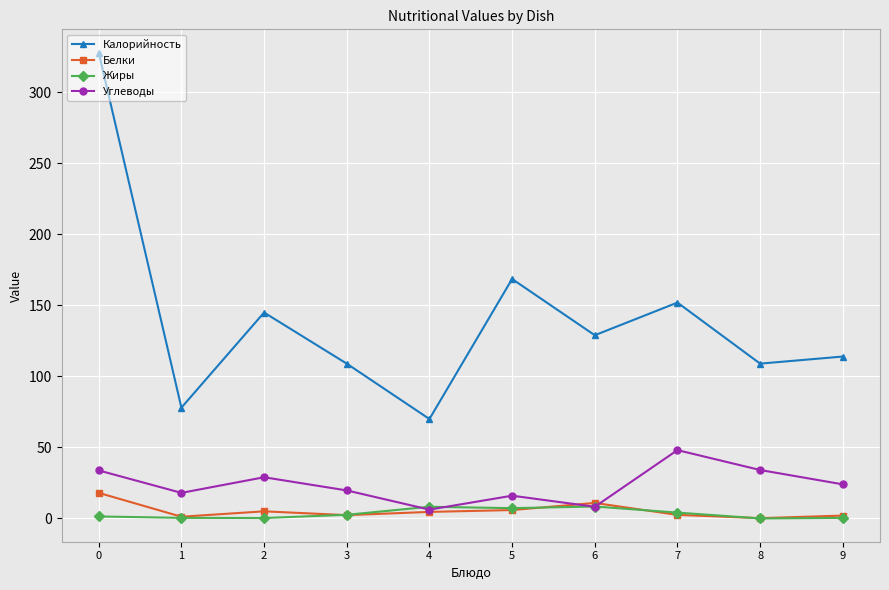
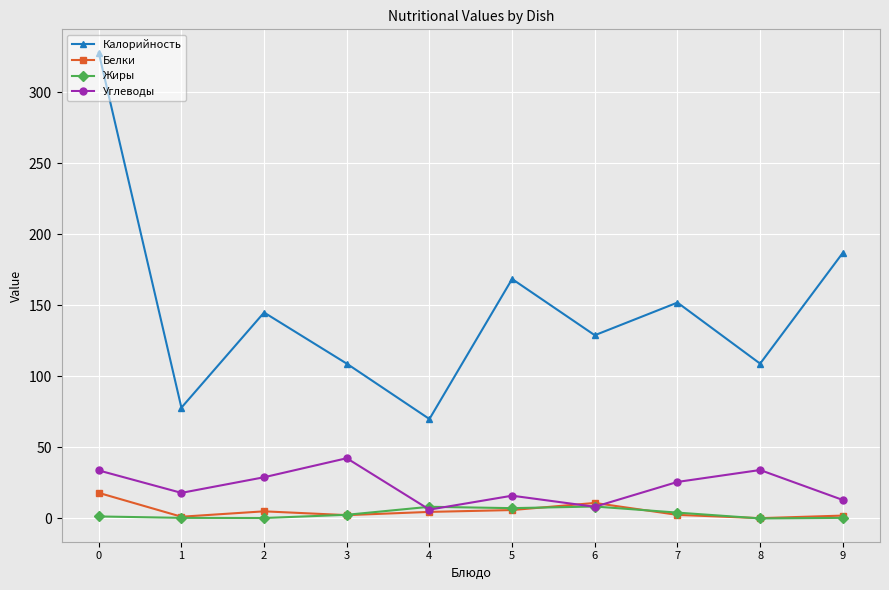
Углеводы, 3: 20 -> 42
Углеводы, 7: 48 -> 26
Калорийность, 9: 114 -> 187
Углеводы, 9: 24 -> 13
